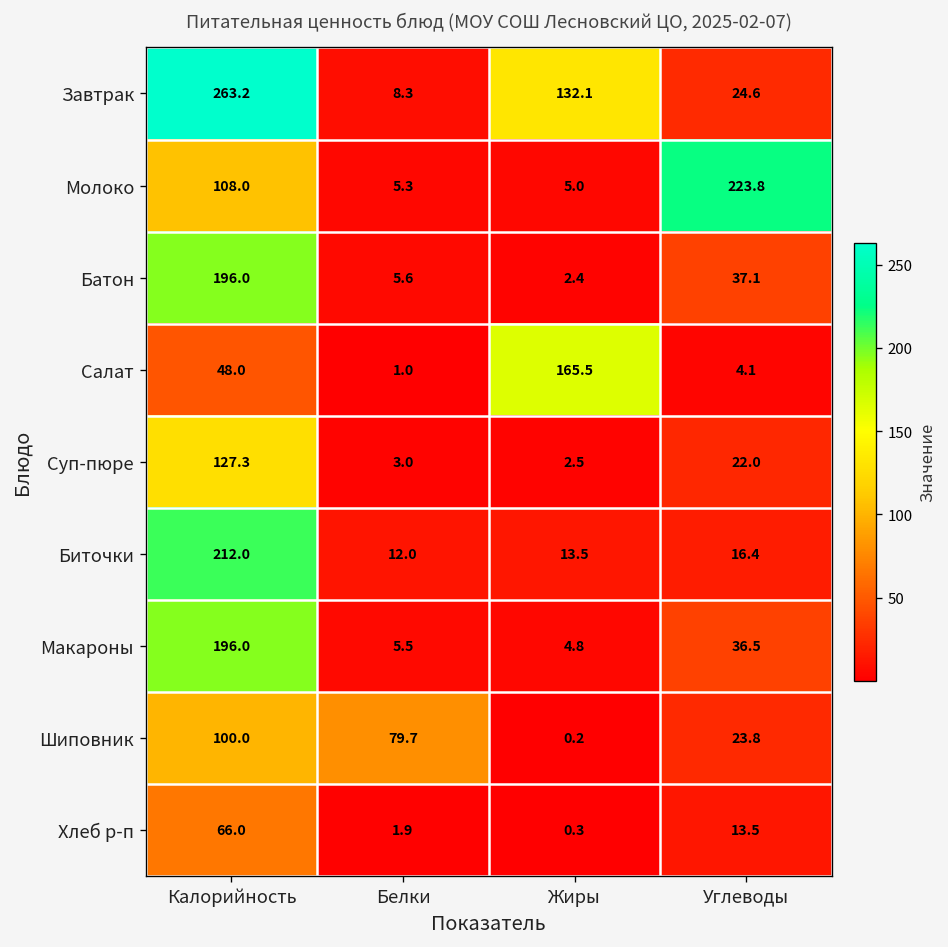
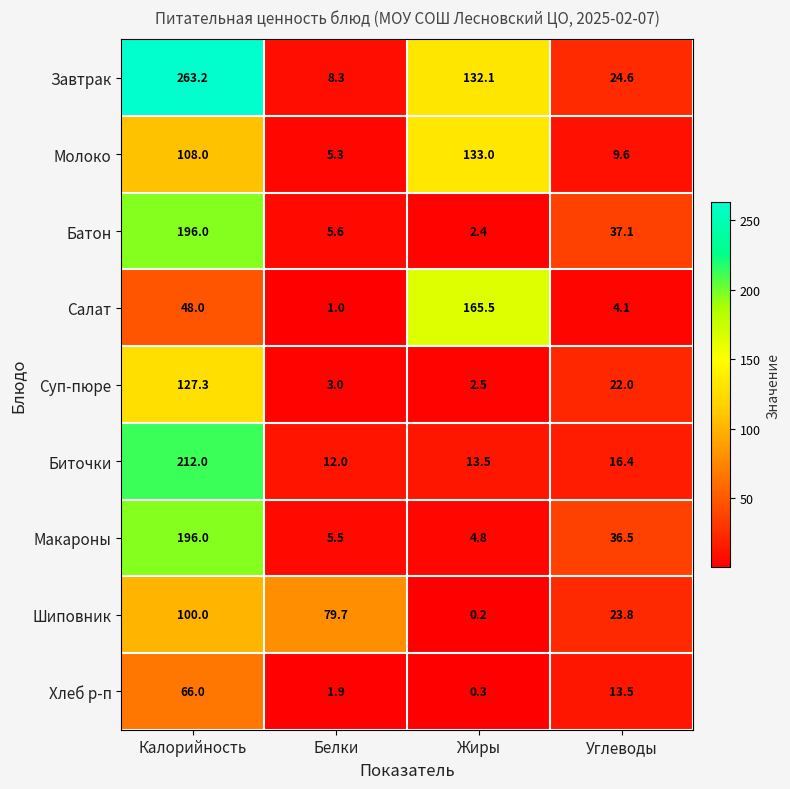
Молоко, Жиры: 5.0 -> 133.0
Молоко, Углеводы: 223.8 -> 9.6
